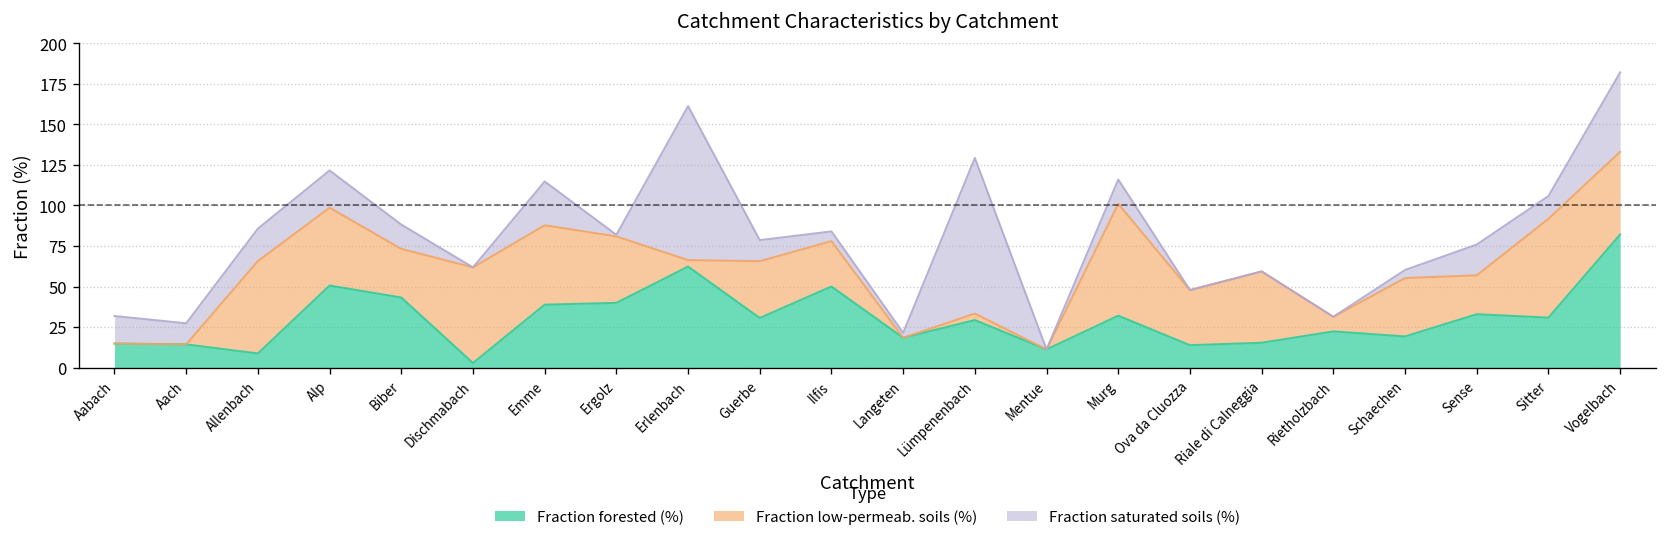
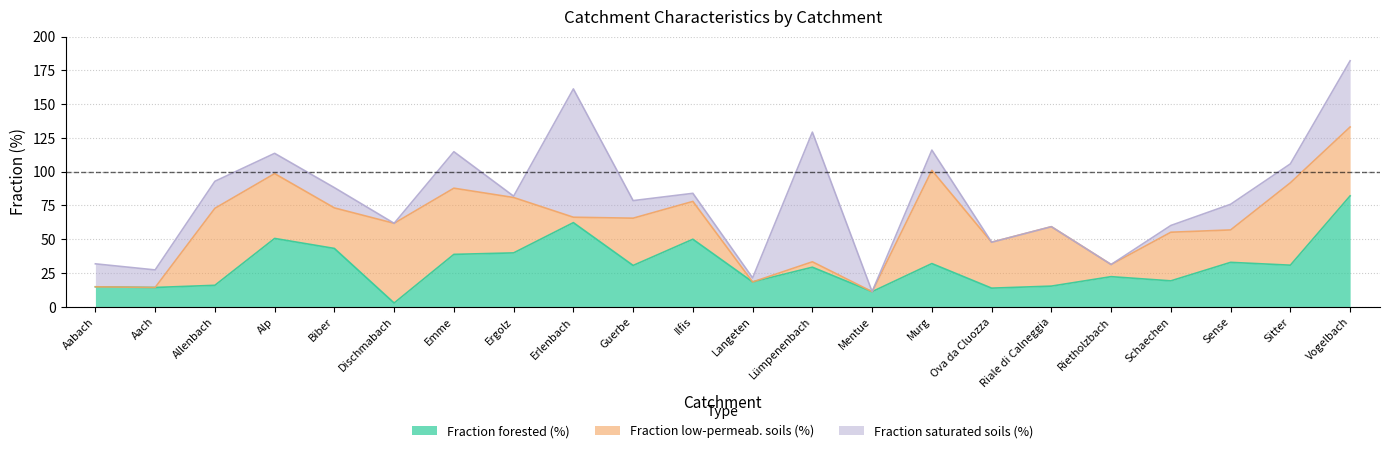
Fraction forested (%), Allenbach: 9 -> 16
Fraction saturated soils (%), Alp: 23 -> 15
